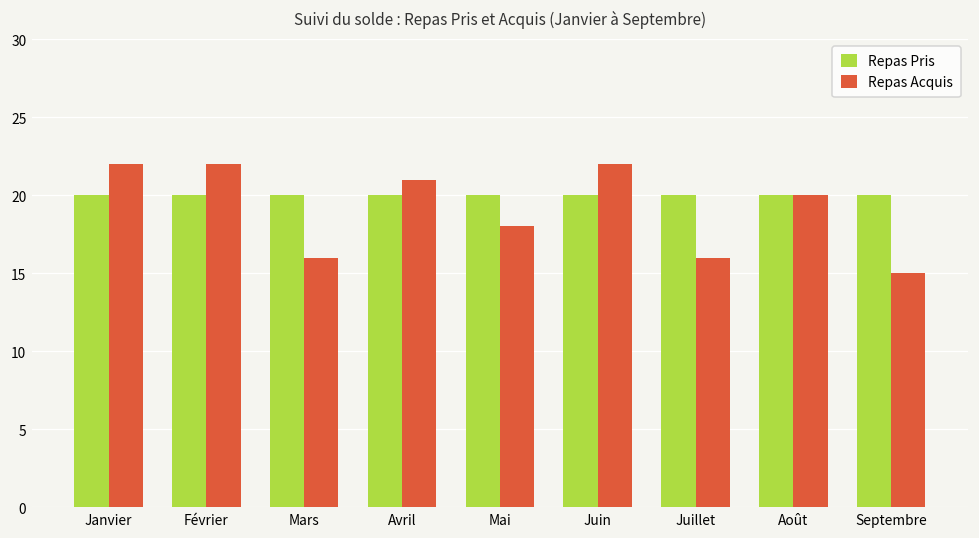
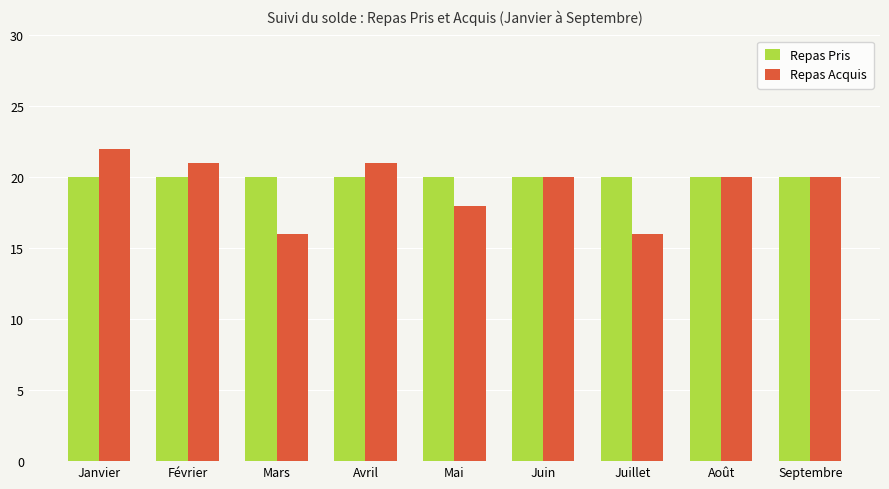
Repas Acquis, Février: 22 -> 21
Repas Acquis, Juin: 22 -> 20
Repas Acquis, Septembre: 15 -> 20
